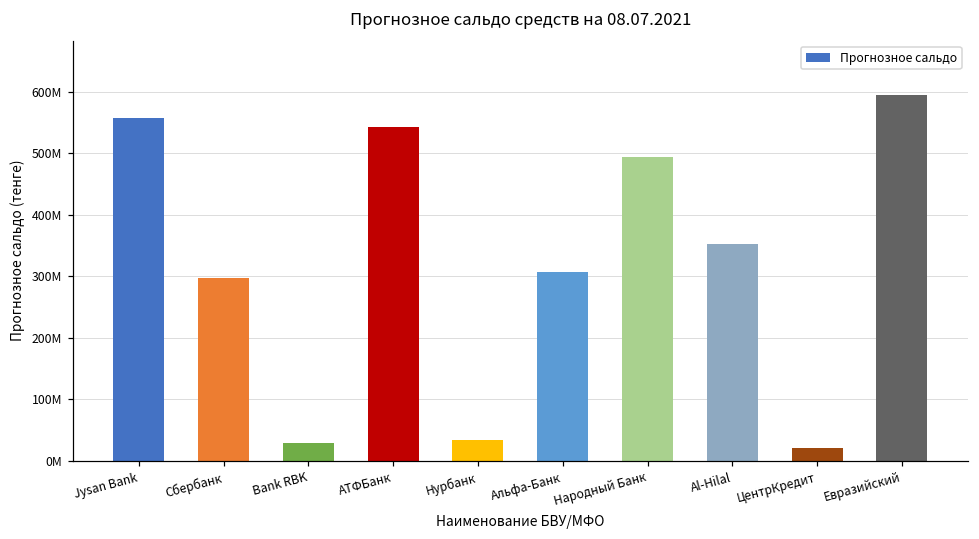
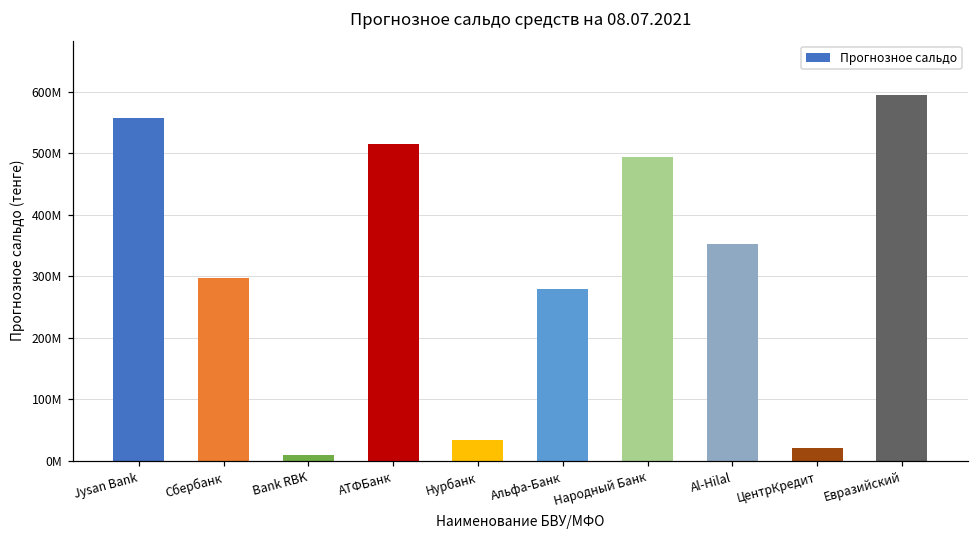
Bank RBK: 30000000 -> 10000000
АТФБанк: 540000000 -> 510000000
Альфа-Банк: 310000000 -> 280000000
